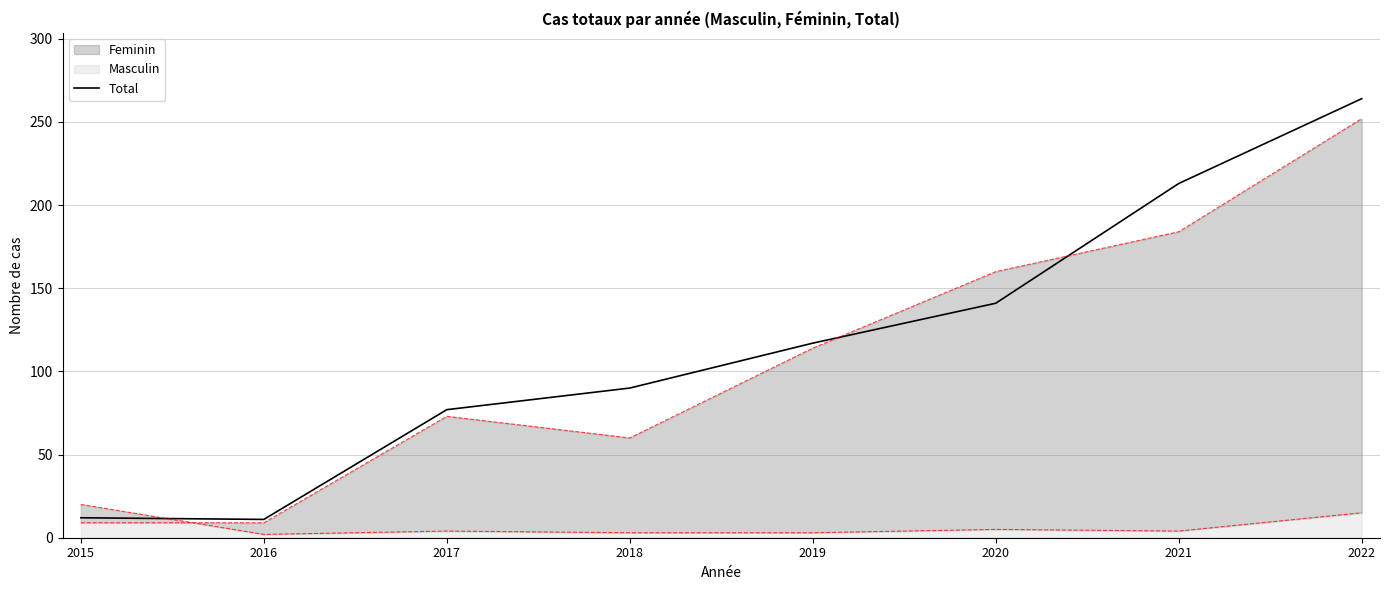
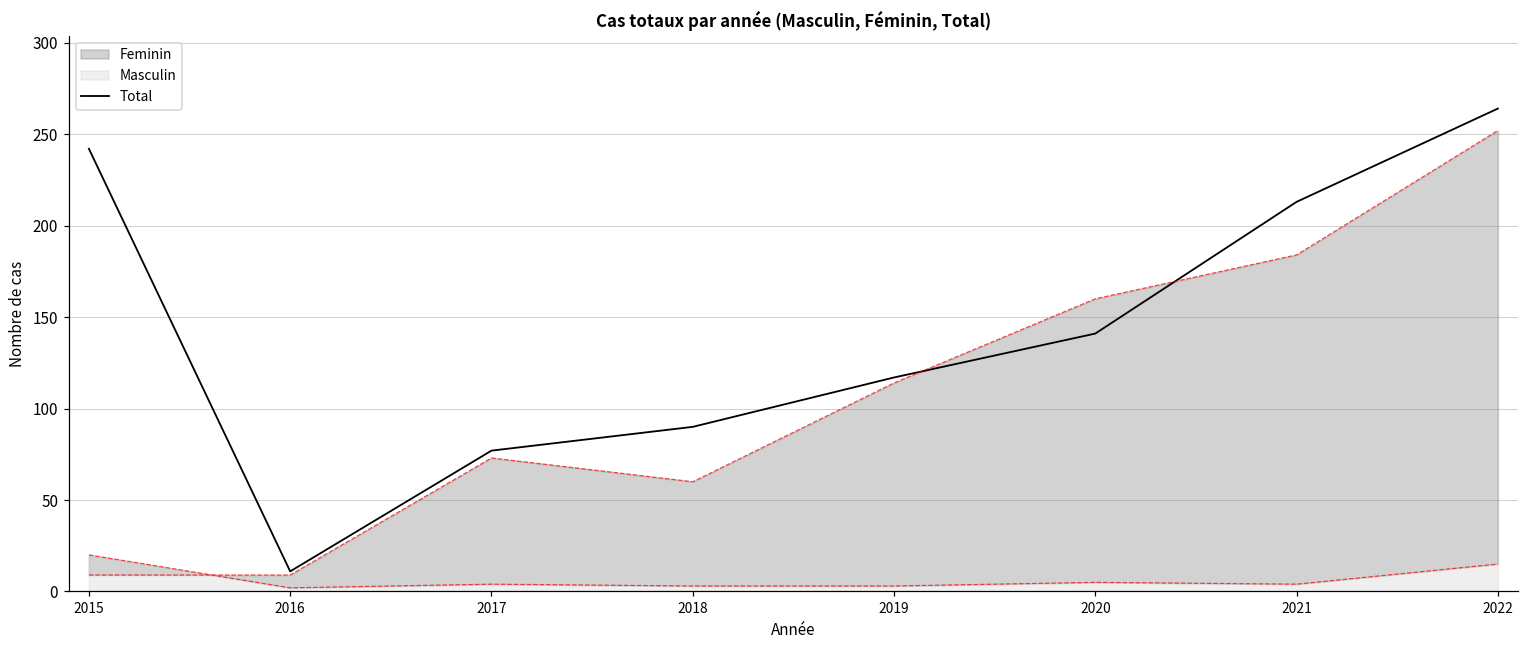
Total, 2015: 12 -> 242
